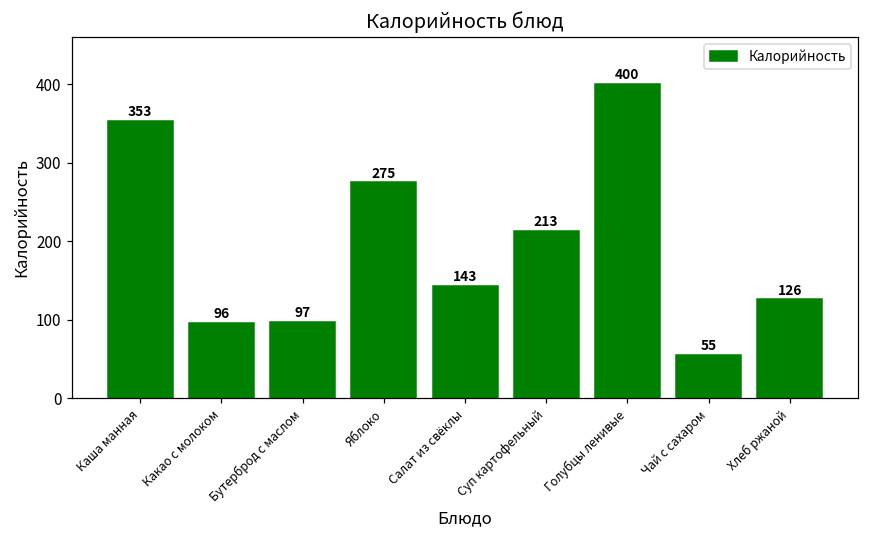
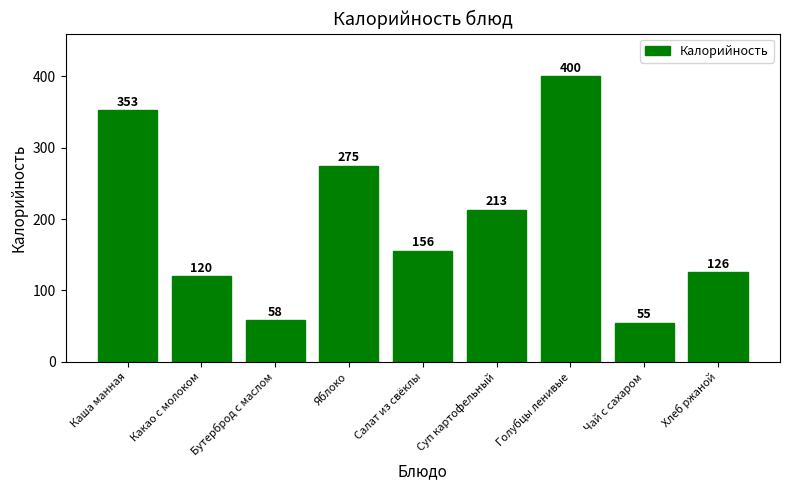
Какао с молоком: 96 -> 120
Бутерброд с маслом: 97 -> 58
Салат из свёклы: 143 -> 156
